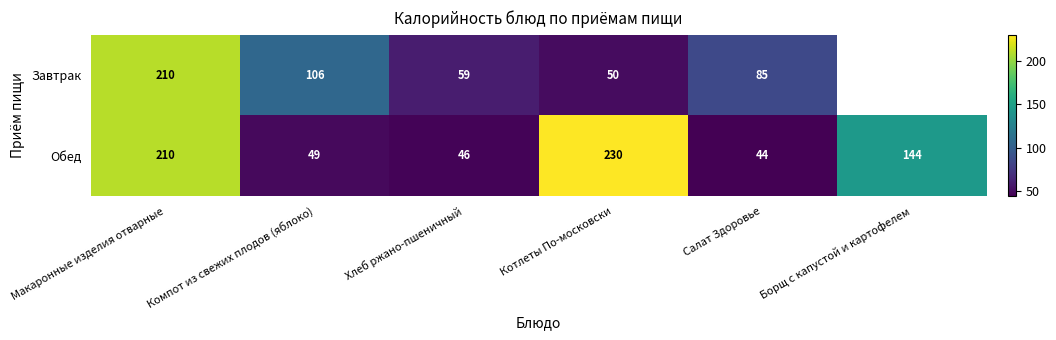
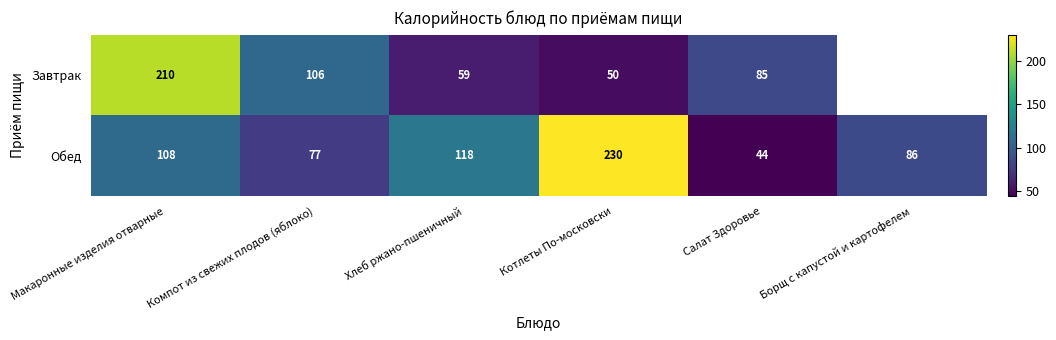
Обед, Макаронные изделия отварные: 210 -> 108
Обед, Компот из свежих плодов (яблоко): 49 -> 77
Обед, Хлеб ржано-пшеничный: 46 -> 118
Обед, Борщ с капустой и картофелем: 144 -> 86
